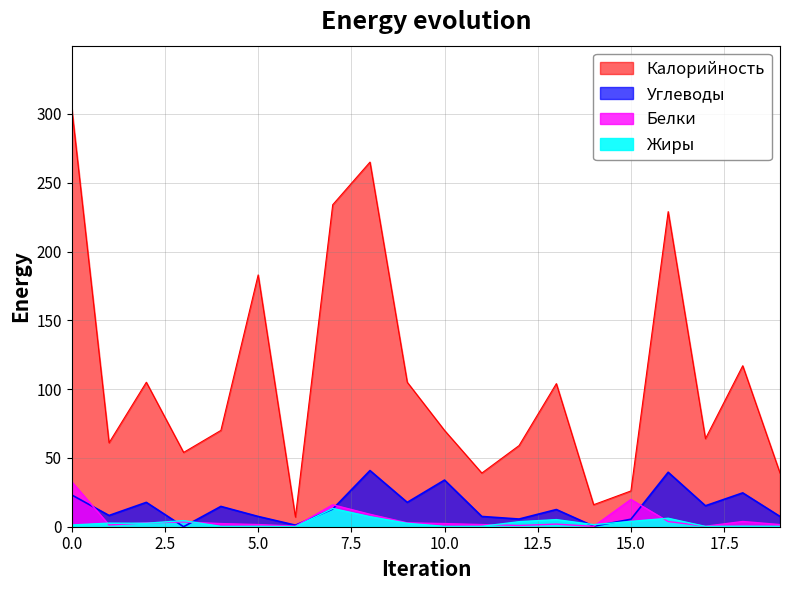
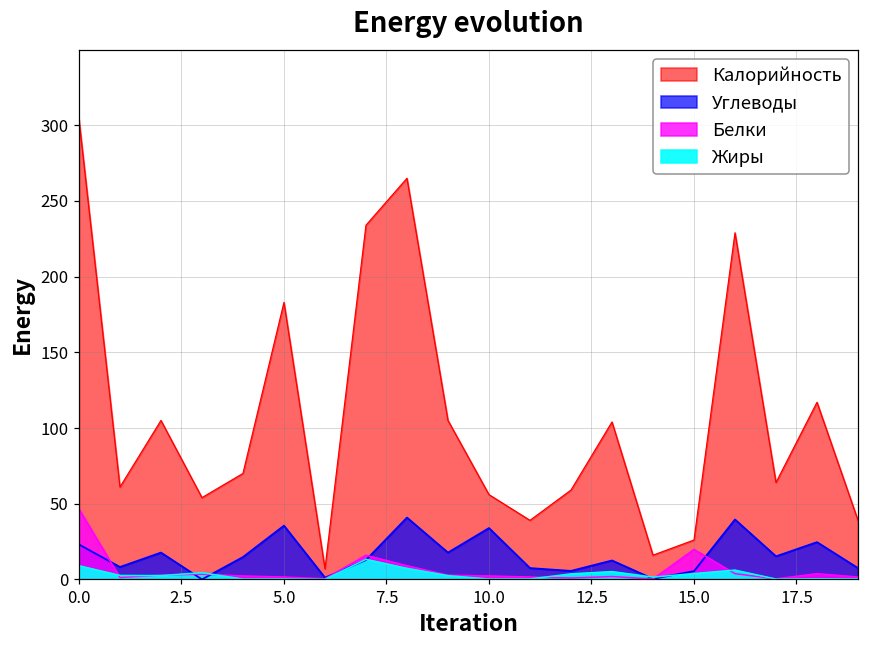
Белки, 0.0: 33 -> 46
Жиры, 0.0: 1 -> 9
Углеводы, 5.0: 7 -> 36
Калорийность, 10.0: 70 -> 56
